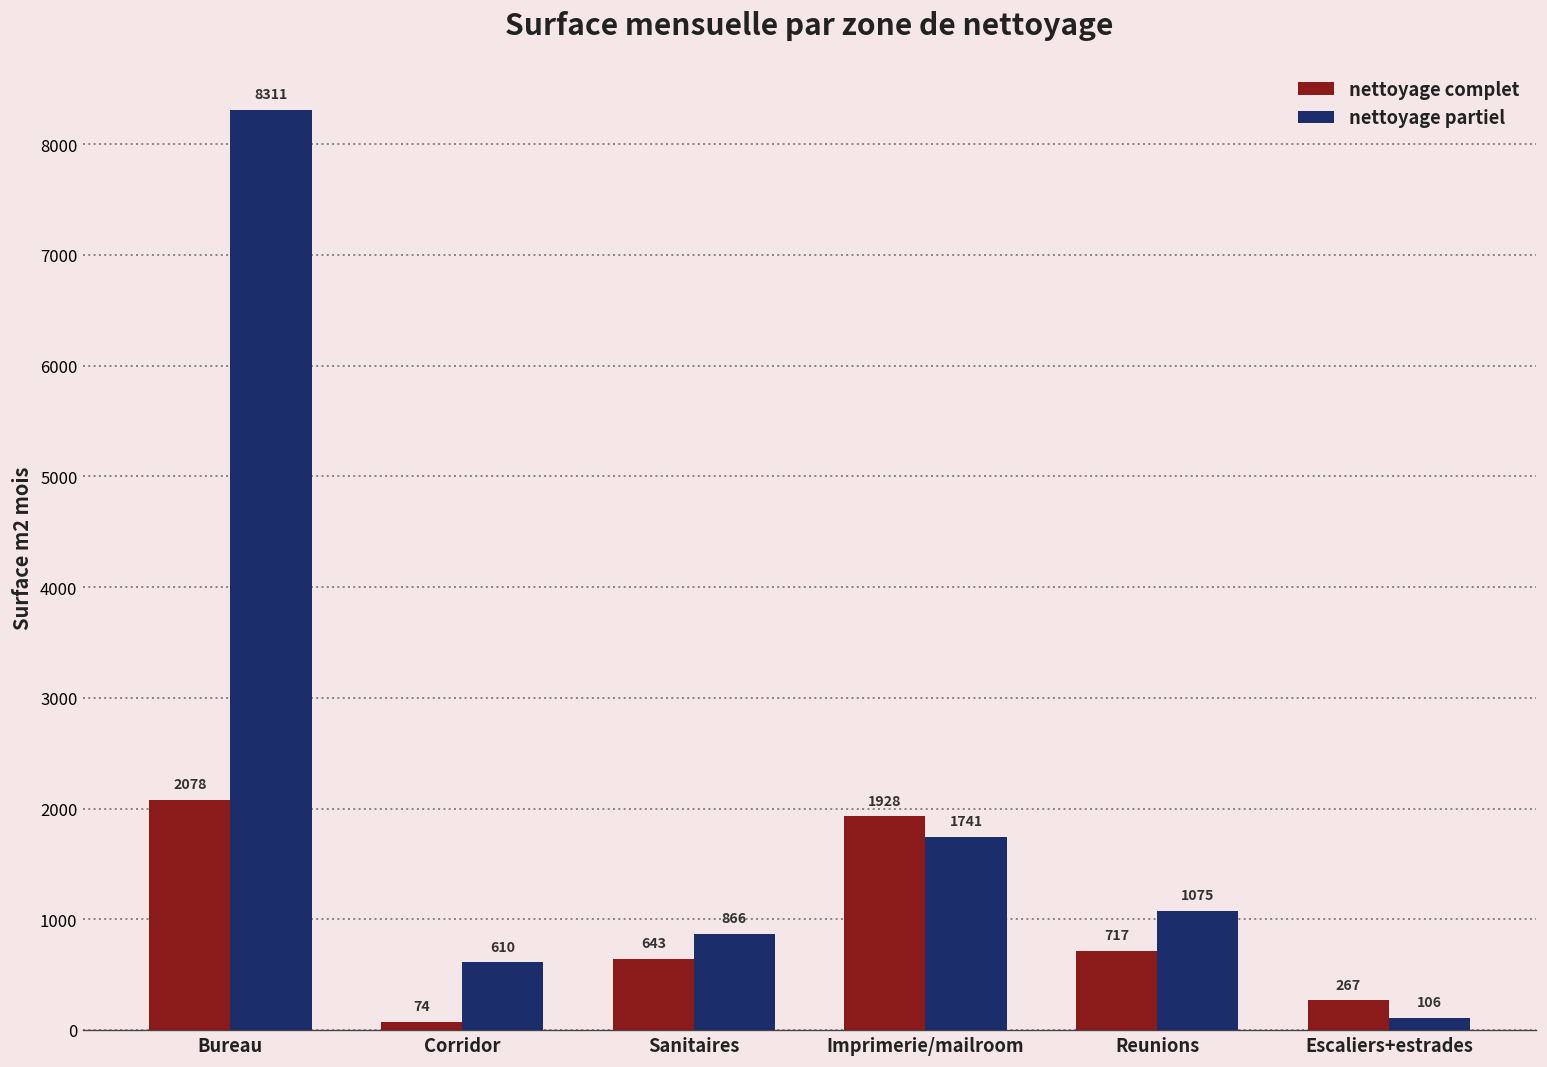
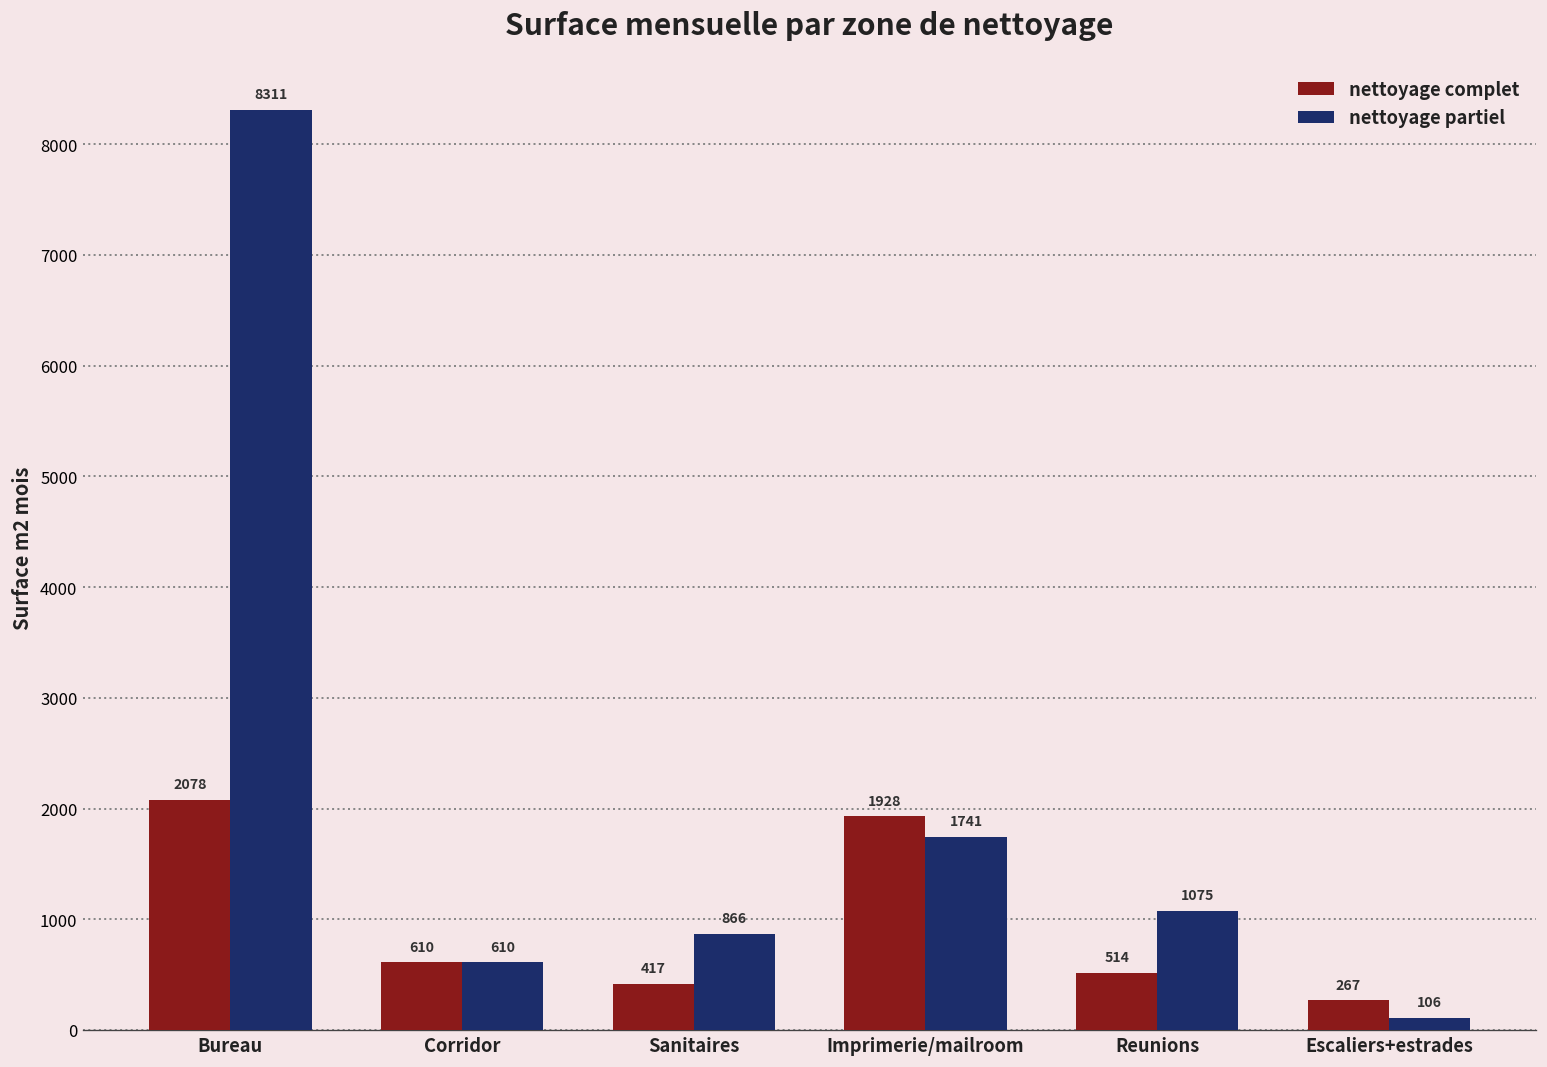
nettoyage complet, Corridor: 74 -> 610
nettoyage complet, Sanitaires: 643 -> 417
nettoyage complet, Reunions: 717 -> 514
